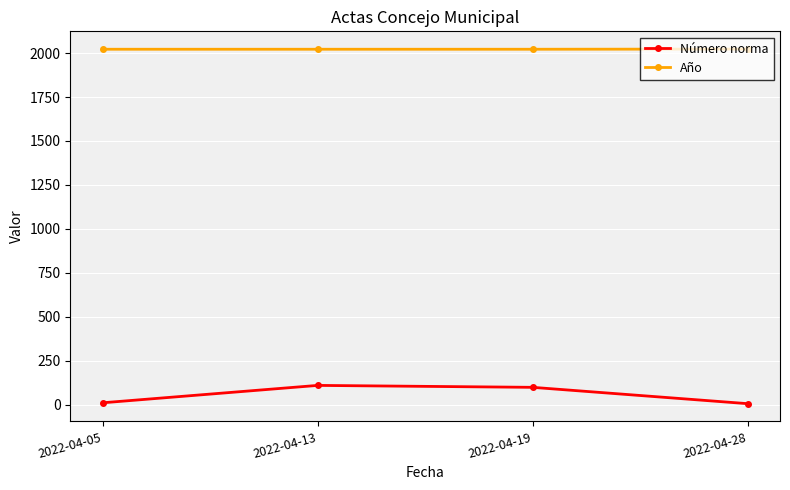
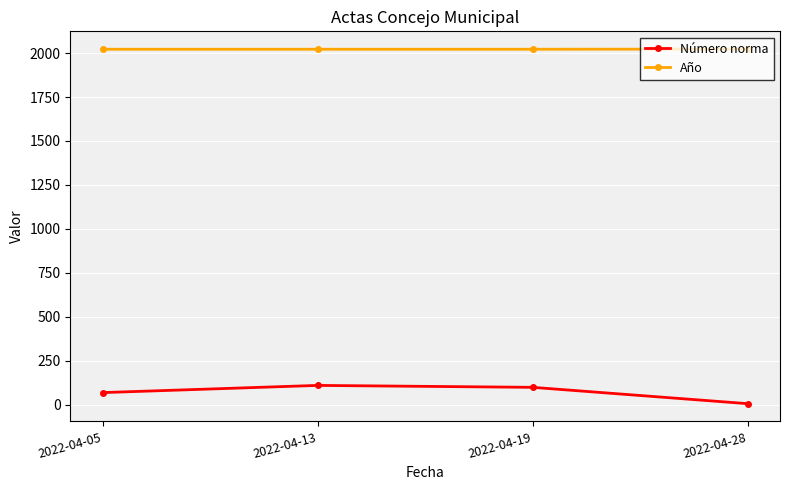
Número norma, 2022-04-05: 10 -> 70
